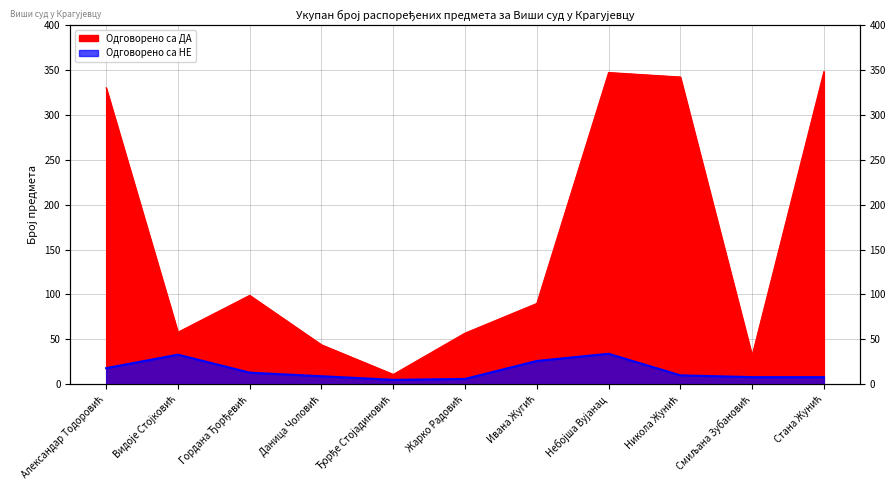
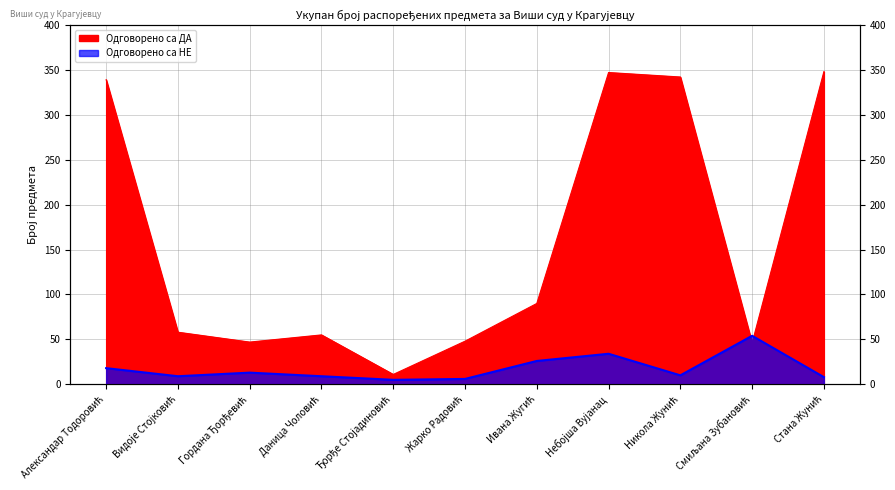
Одговорено са ДА, Александар Тодоровић: 330 -> 340
Одговорено са НЕ, Видоје Стојковић: 30 -> 10
Одговорено са ДА, Гордана Ђорђевић: 100 -> 50
Одговорено са ДА, Даница Чоловић: 40 -> 60
Одговорено са ДА, Жарко Радовић: 60 -> 50
Одговорено са ДА, Смиљана Зубановић: 30 -> 50
Одговорено са НЕ, Смиљана Зубановић: 10 -> 50
